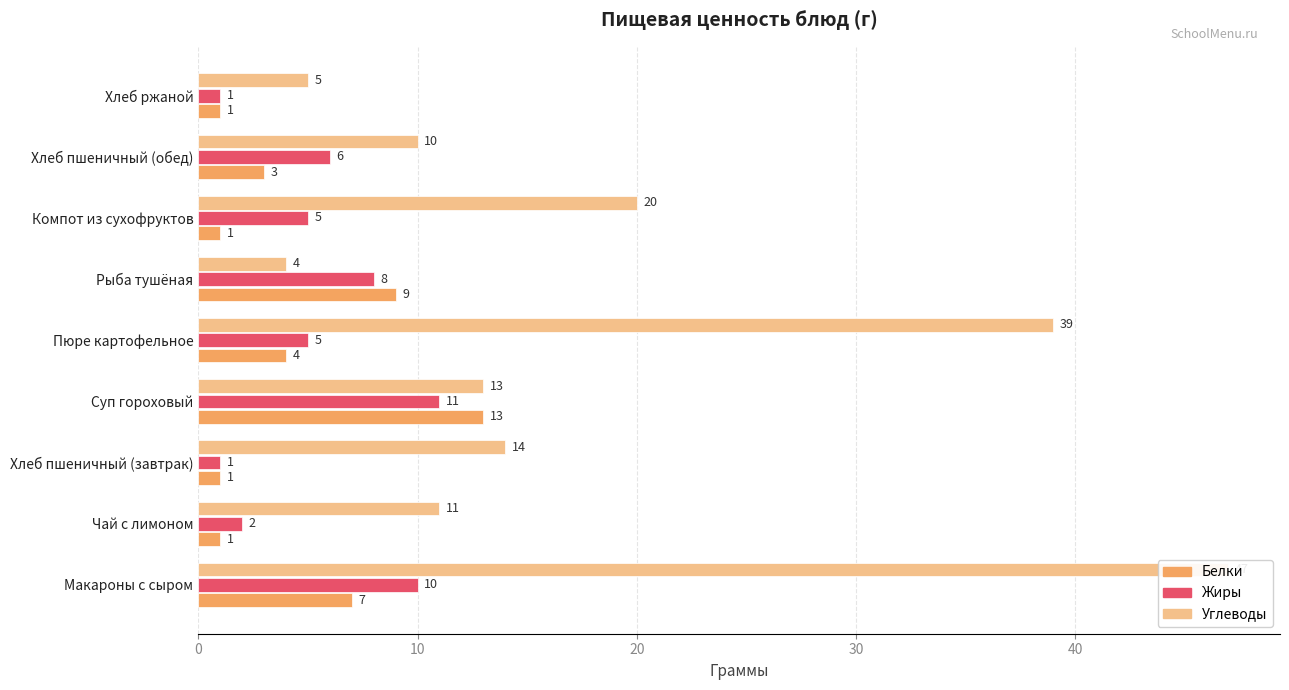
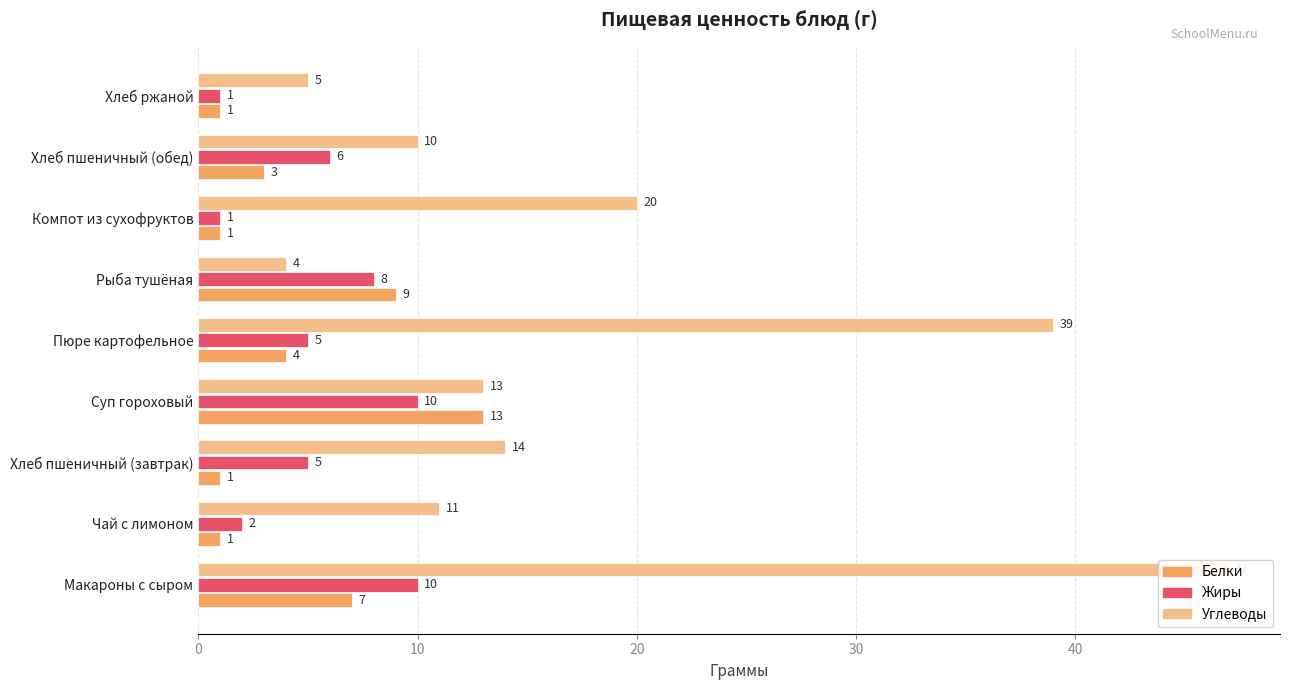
Жиры, Компот из сухофруктов: 5 -> 1
Жиры, Суп гороховый: 11 -> 10
Жиры, Хлеб пшеничный (завтрак): 1 -> 5
